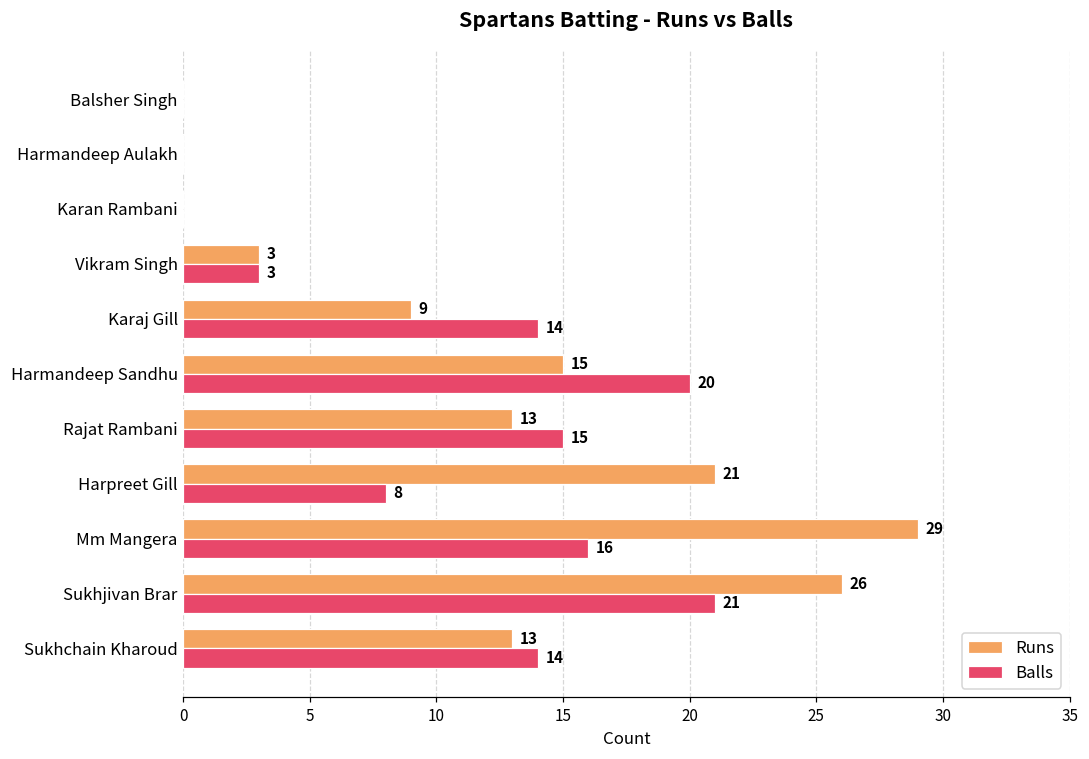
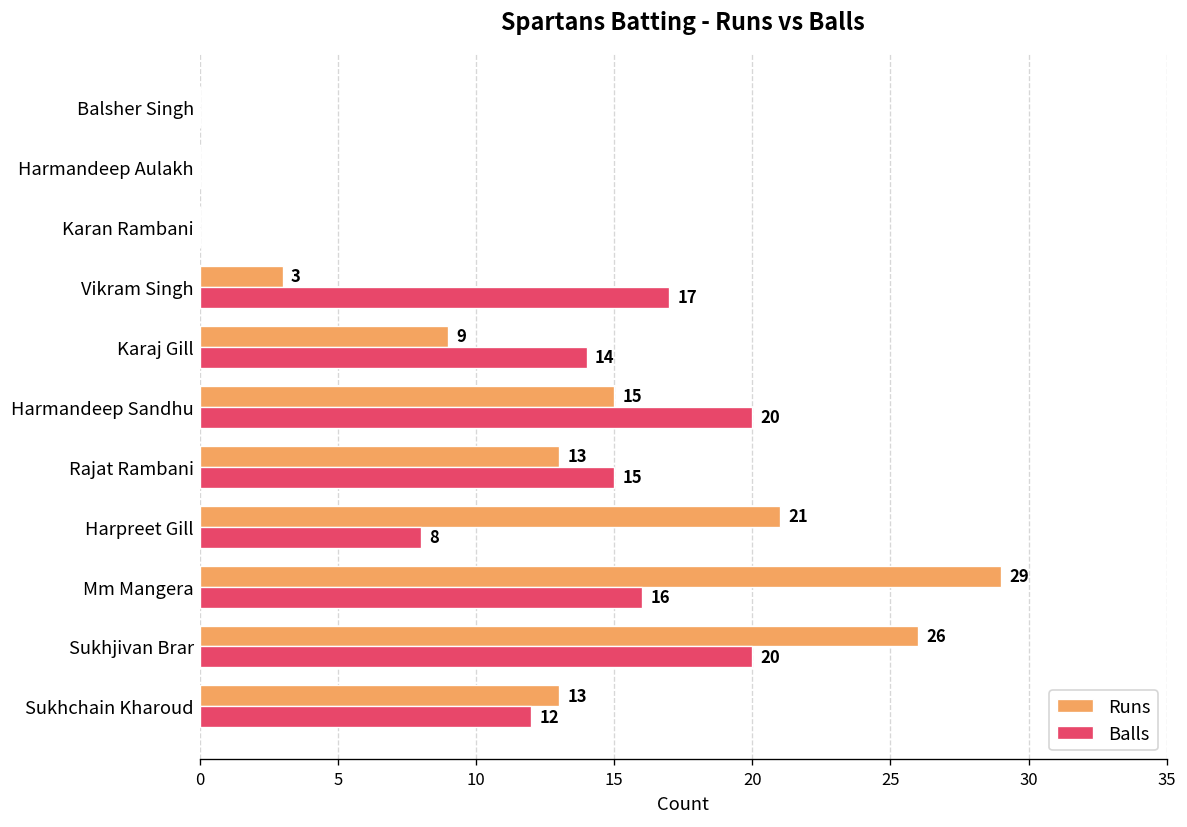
Balls, Vikram Singh: 3 -> 17
Balls, Sukhjivan Brar: 21 -> 20
Balls, Sukhchain Kharoud: 14 -> 12
